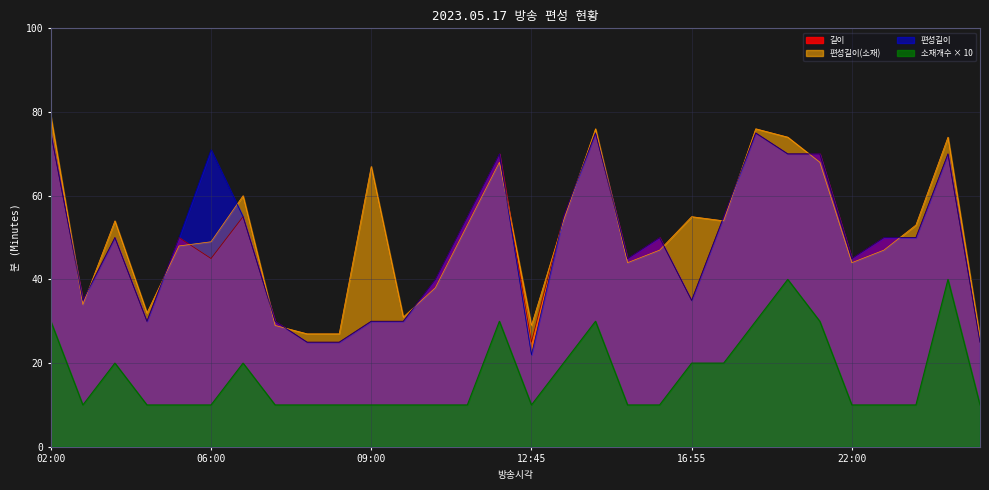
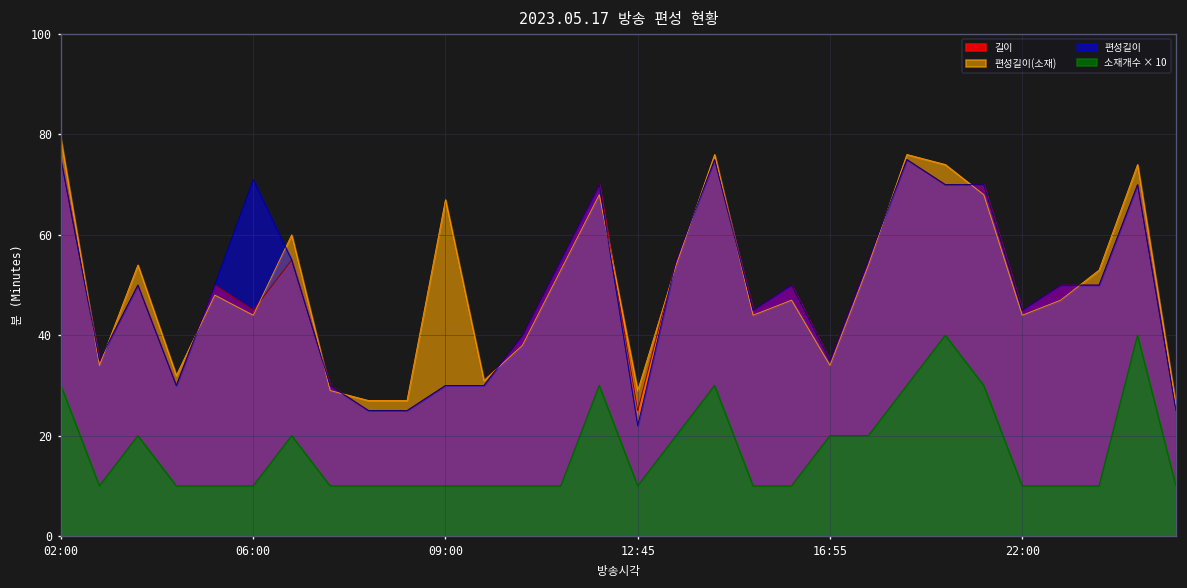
편성길이(소재), 06:00: 49 -> 44
편성길이(소재), 16:55: 55 -> 34
